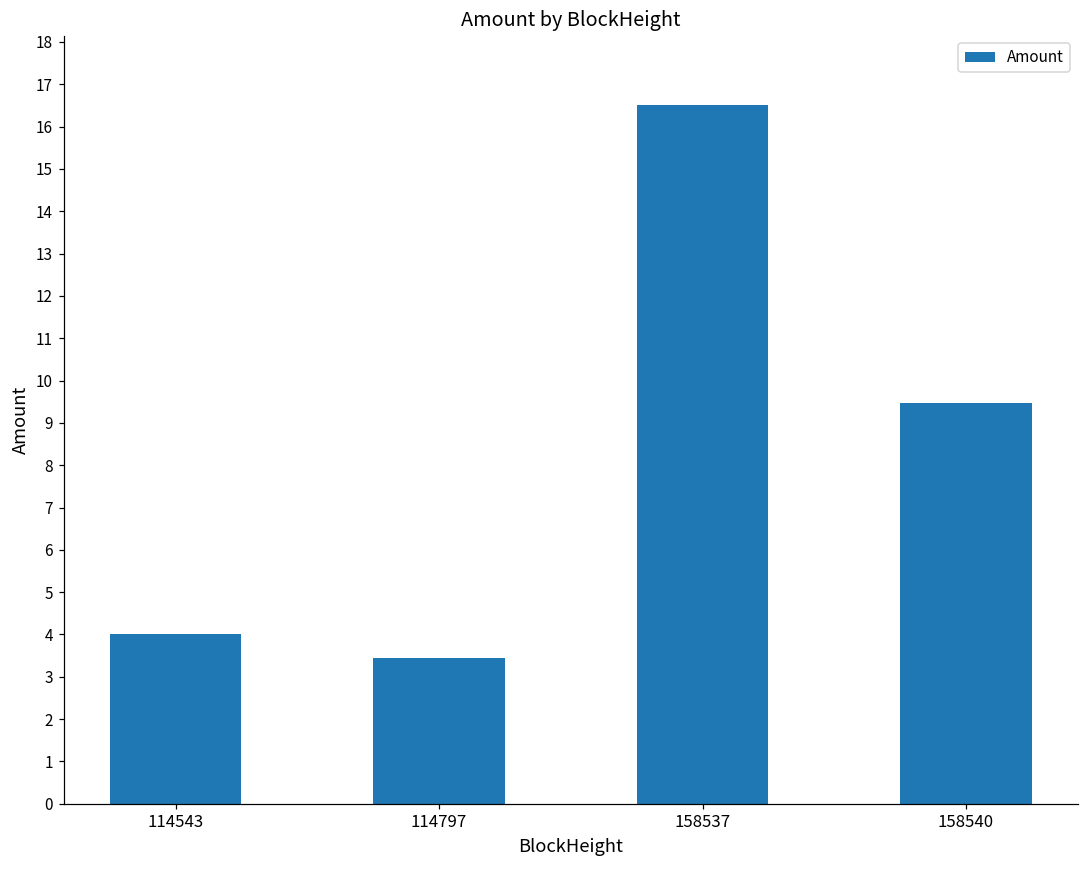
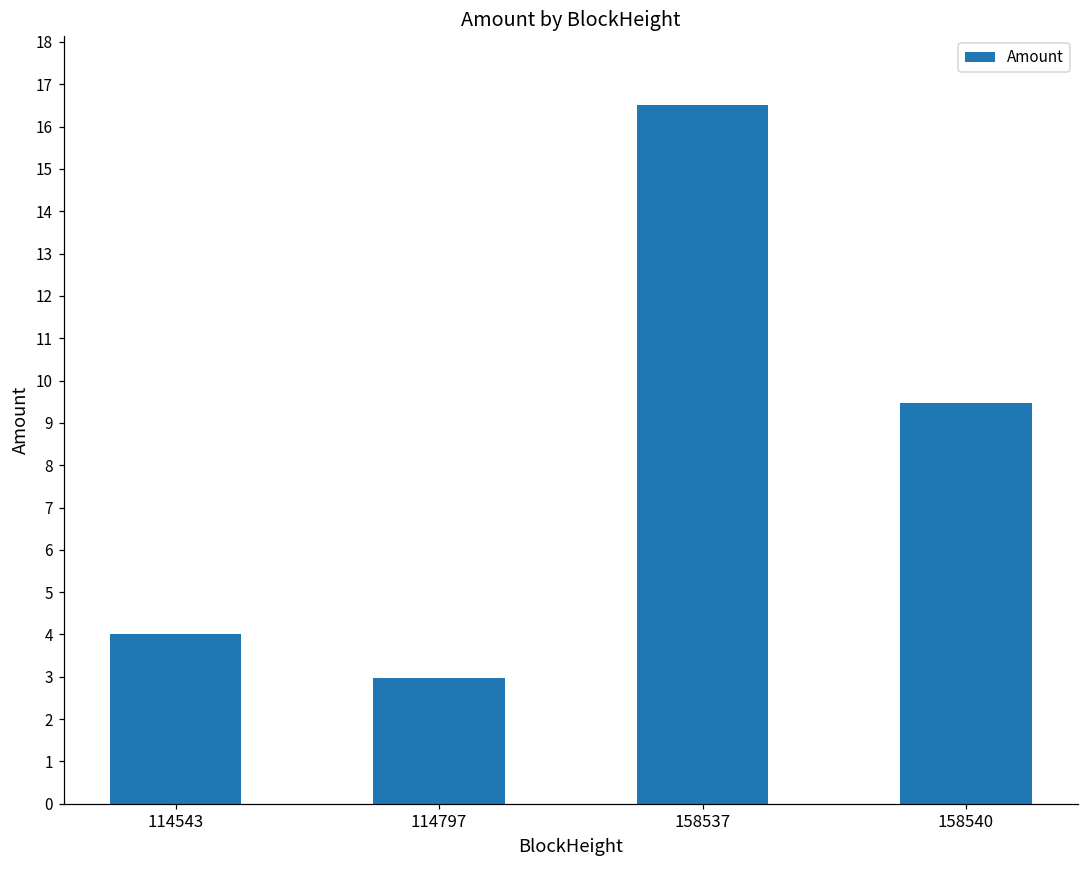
114797: 3.5 -> 3.0
